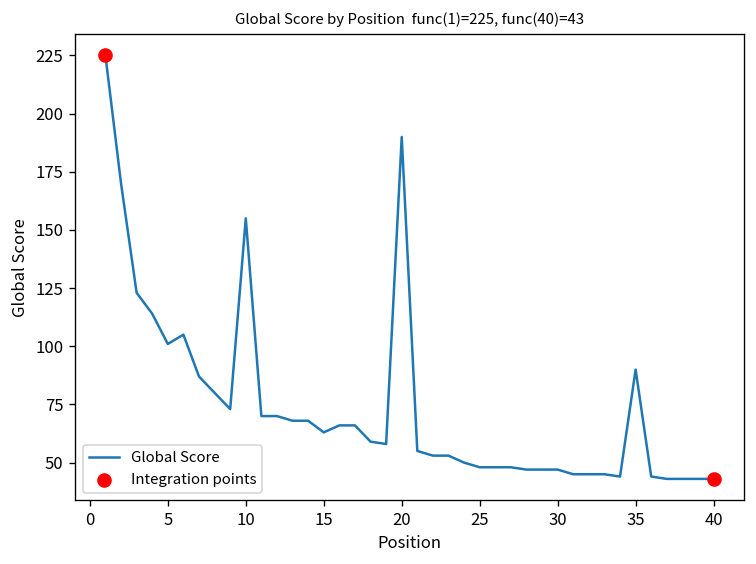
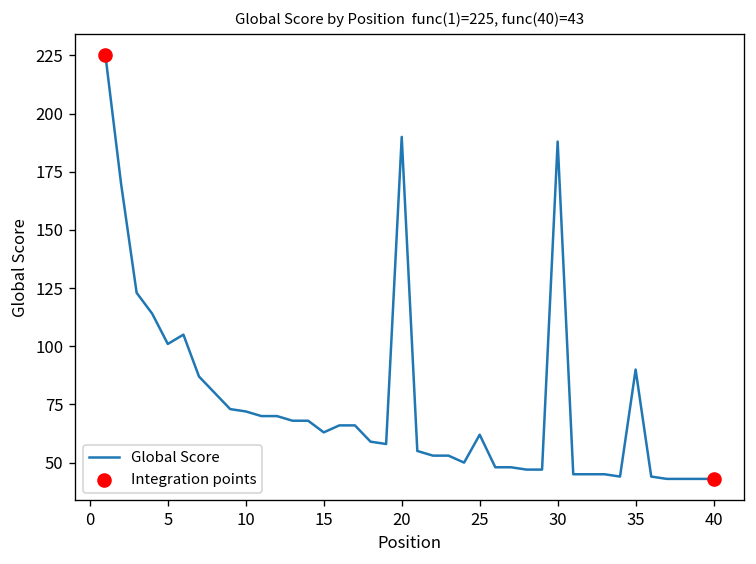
Global Score, 10: 155 -> 72
Global Score, 25: 48 -> 62
Global Score, 30: 47 -> 188
